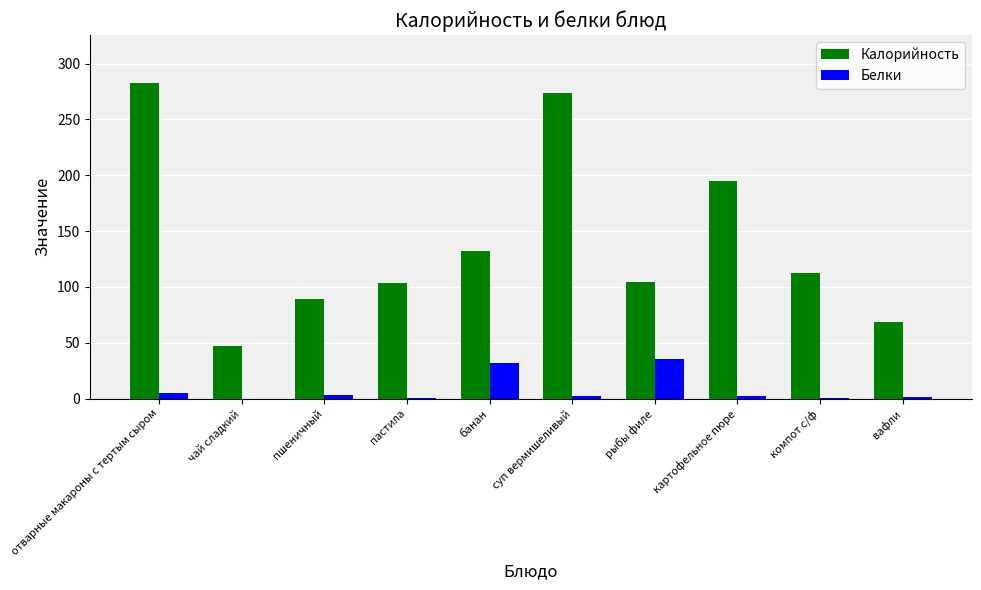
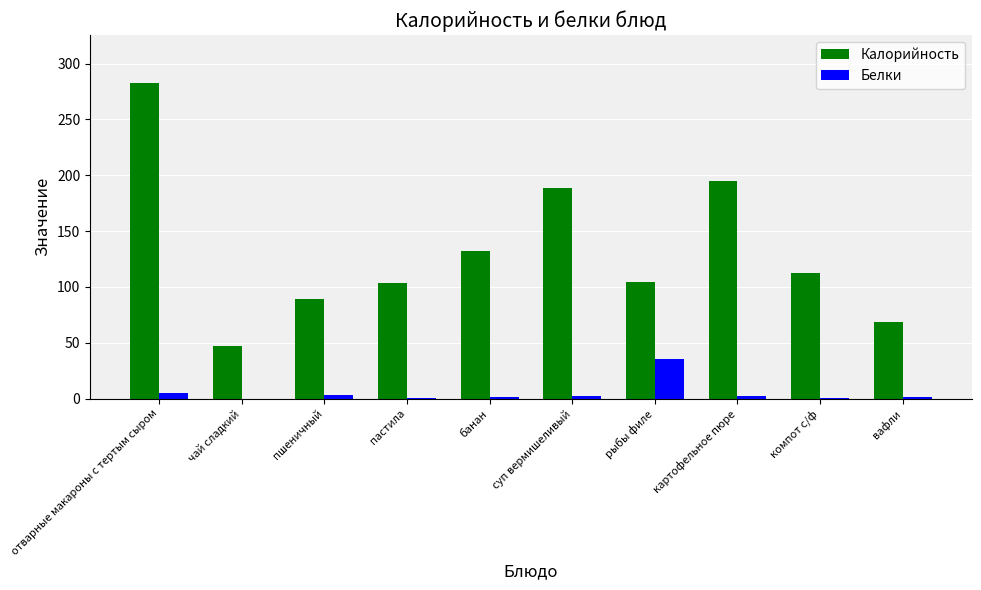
Белки, банан: 32 -> 2
Калорийность, суп вермишеливый: 274 -> 189
